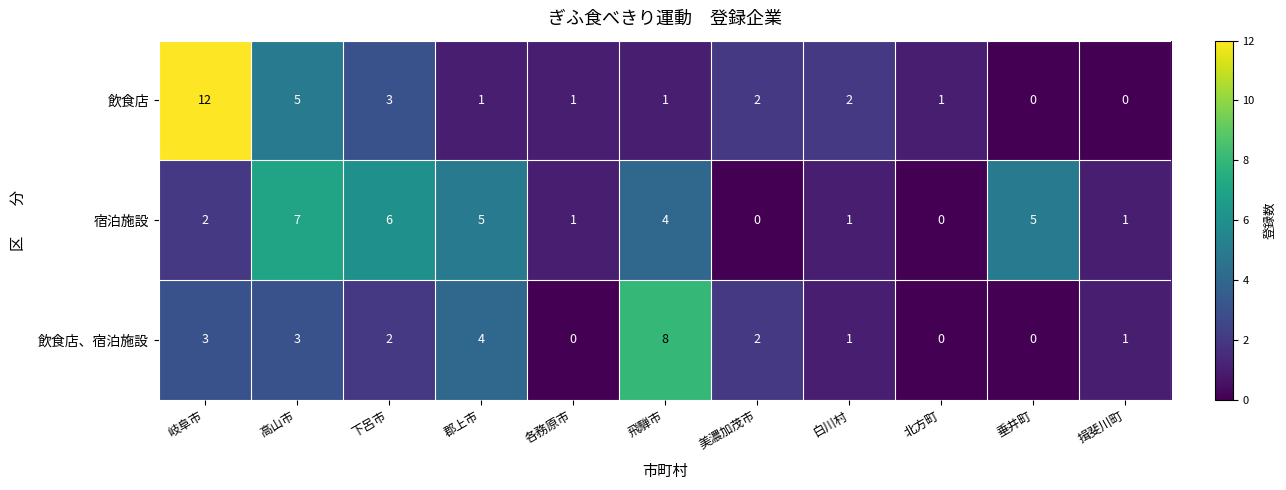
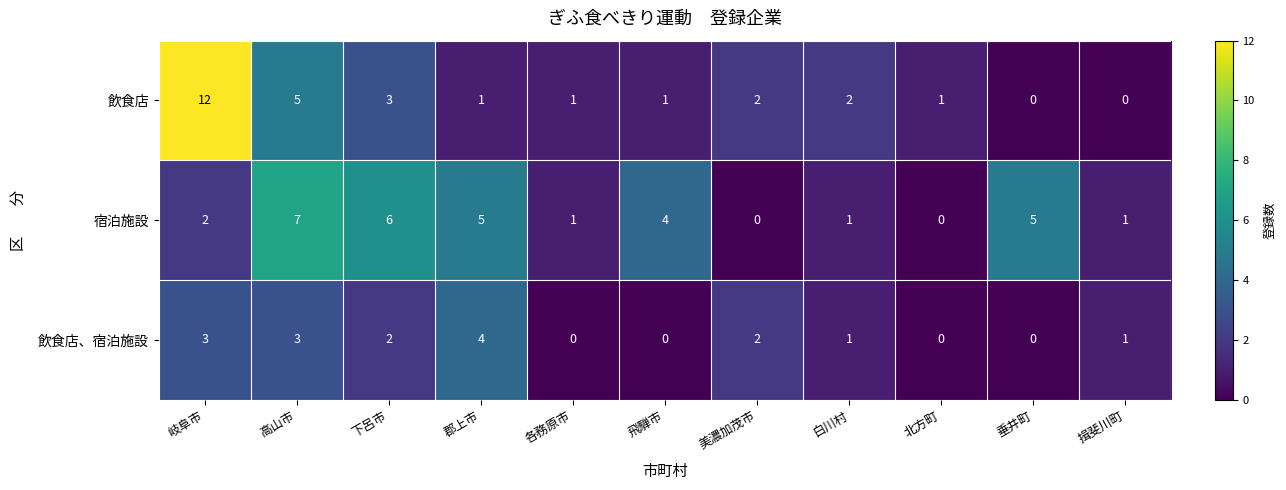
飲食店、宿泊施設, 飛騨市: 8 -> 0
